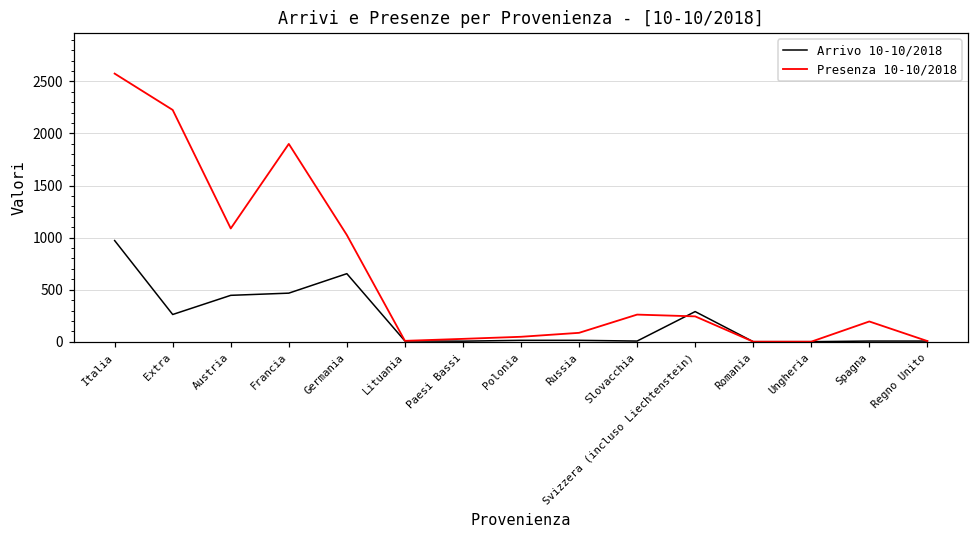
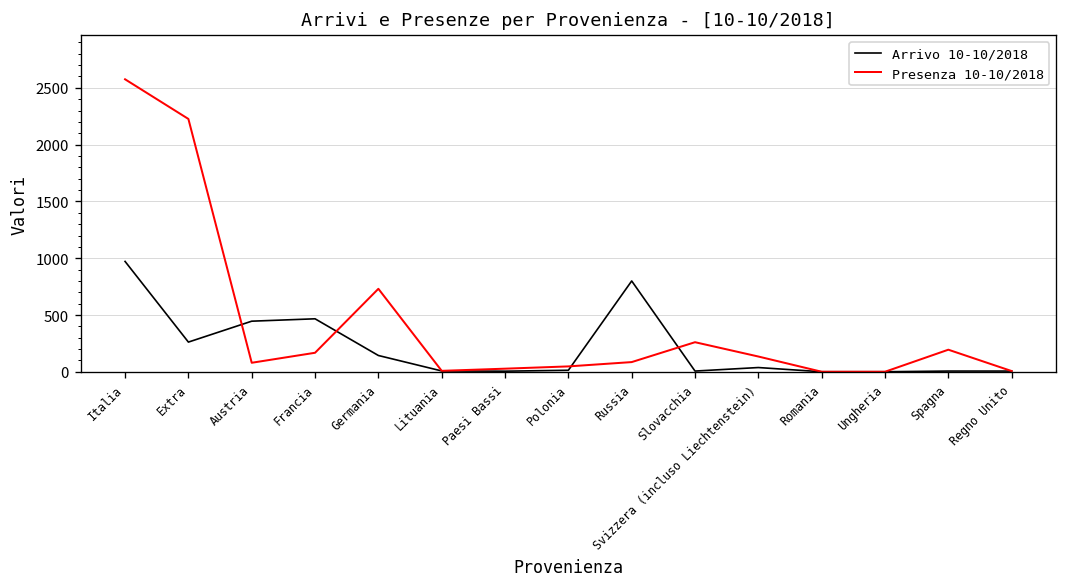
Presenza 10-10/2018, Austria: 1100 -> 100
Presenza 10-10/2018, Francia: 1900 -> 200
Arrivo 10-10/2018, Germania: 700 -> 100
Presenza 10-10/2018, Germania: 1000 -> 700
Arrivo 10-10/2018, Russia: 0 -> 800
Arrivo 10-10/2018, Svizzera (incluso Liechtenstein): 300 -> 0
Presenza 10-10/2018, Svizzera (incluso Liechtenstein): 200 -> 100
